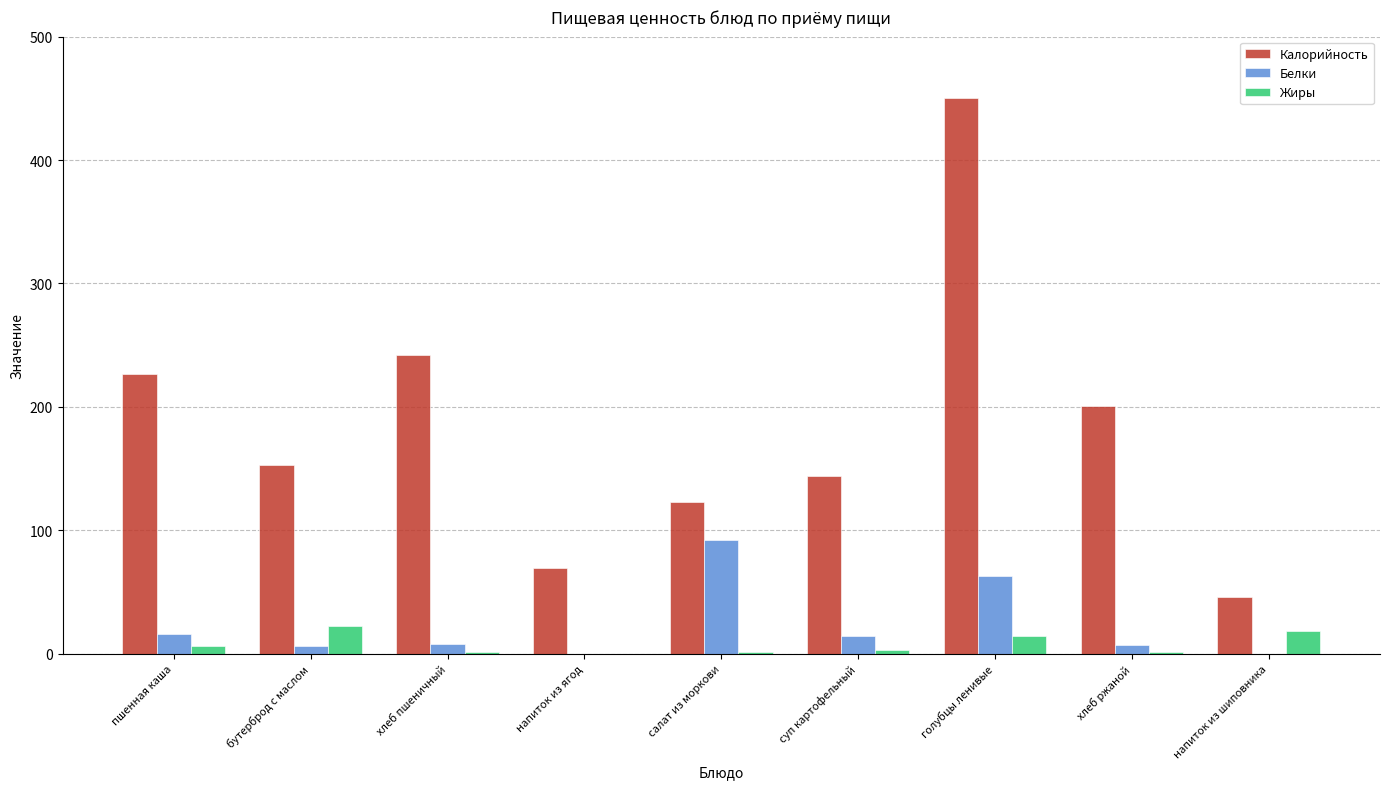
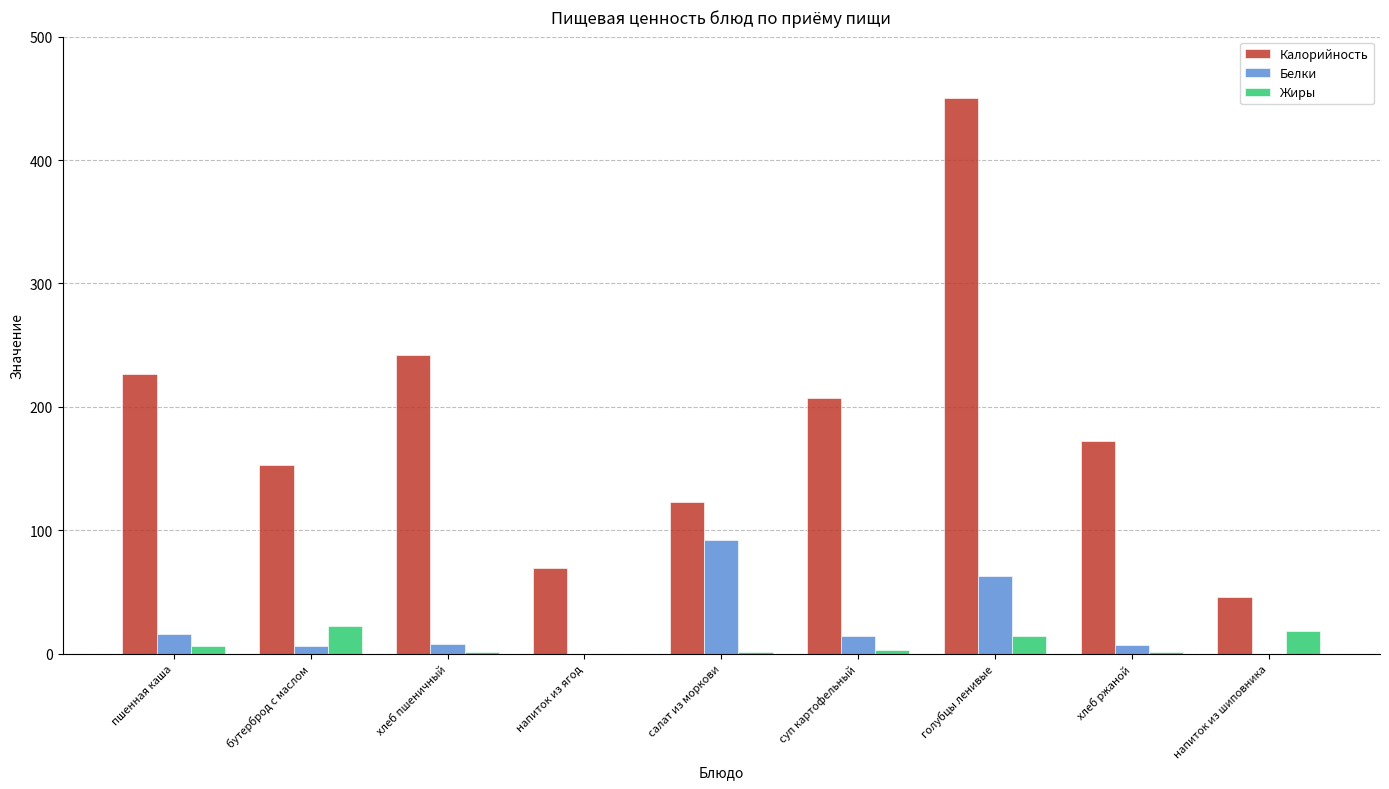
Калорийность, суп картофельный: 144 -> 207
Калорийность, хлеб ржаной: 201 -> 172
